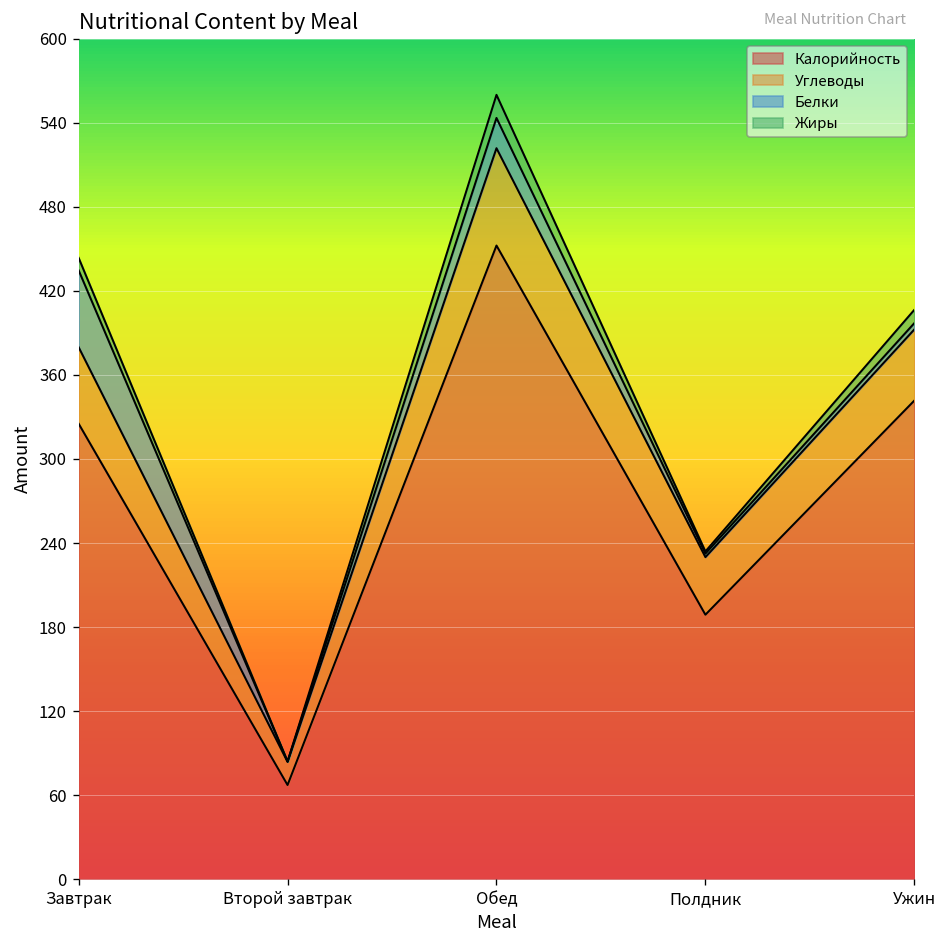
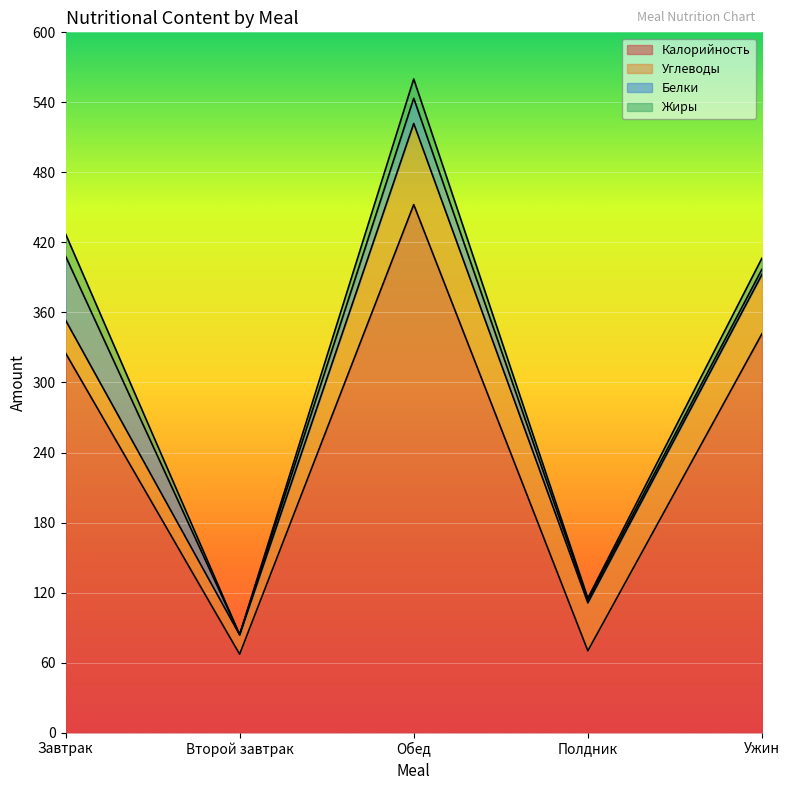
Углеводы, Завтрак: 55 -> 28
Жиры, Завтрак: 9 -> 19
Калорийность, Полдник: 189 -> 70
